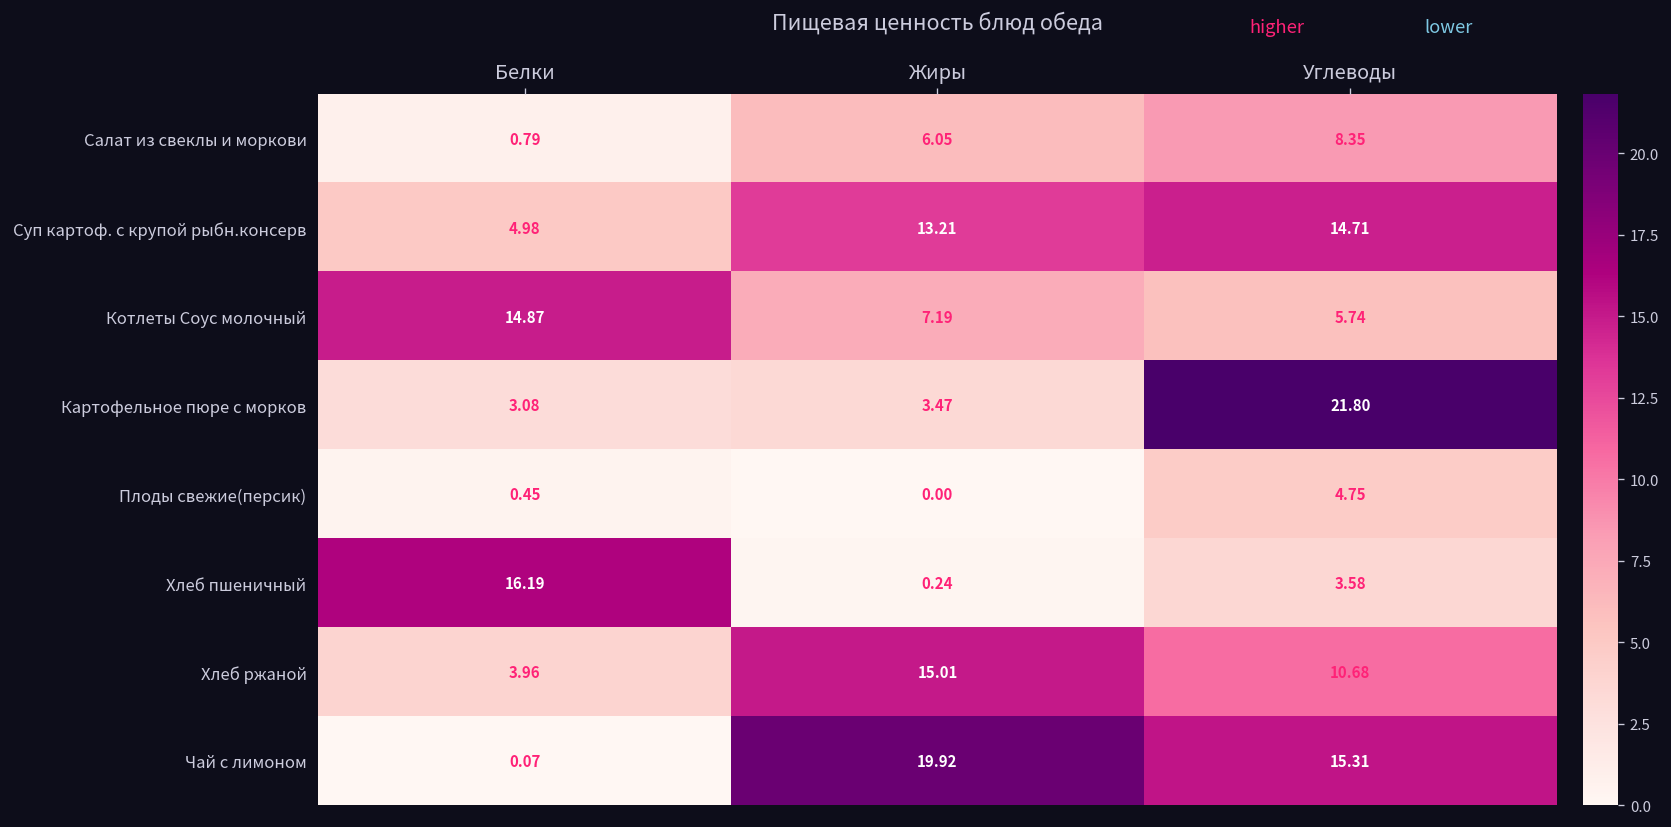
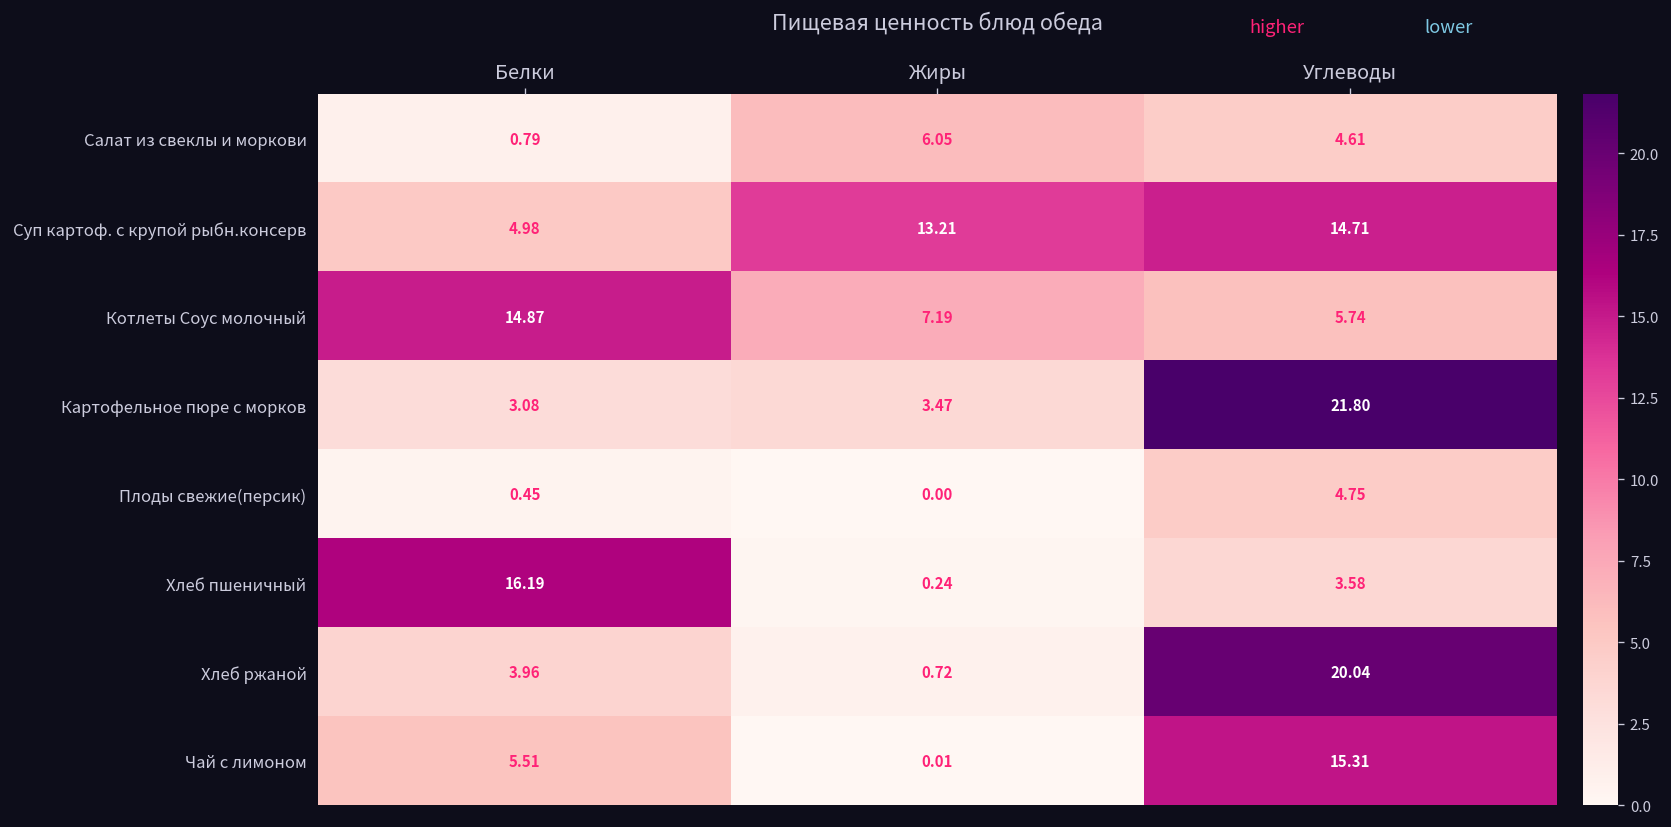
Салат из свеклы и моркови, Углеводы: 8.35 -> 4.61
Хлеб ржаной, Жиры: 15.01 -> 0.72
Хлеб ржаной, Углеводы: 10.68 -> 20.04
Чай с лимоном, Белки: 0.07 -> 5.51
Чай с лимоном, Жиры: 19.92 -> 0.01
